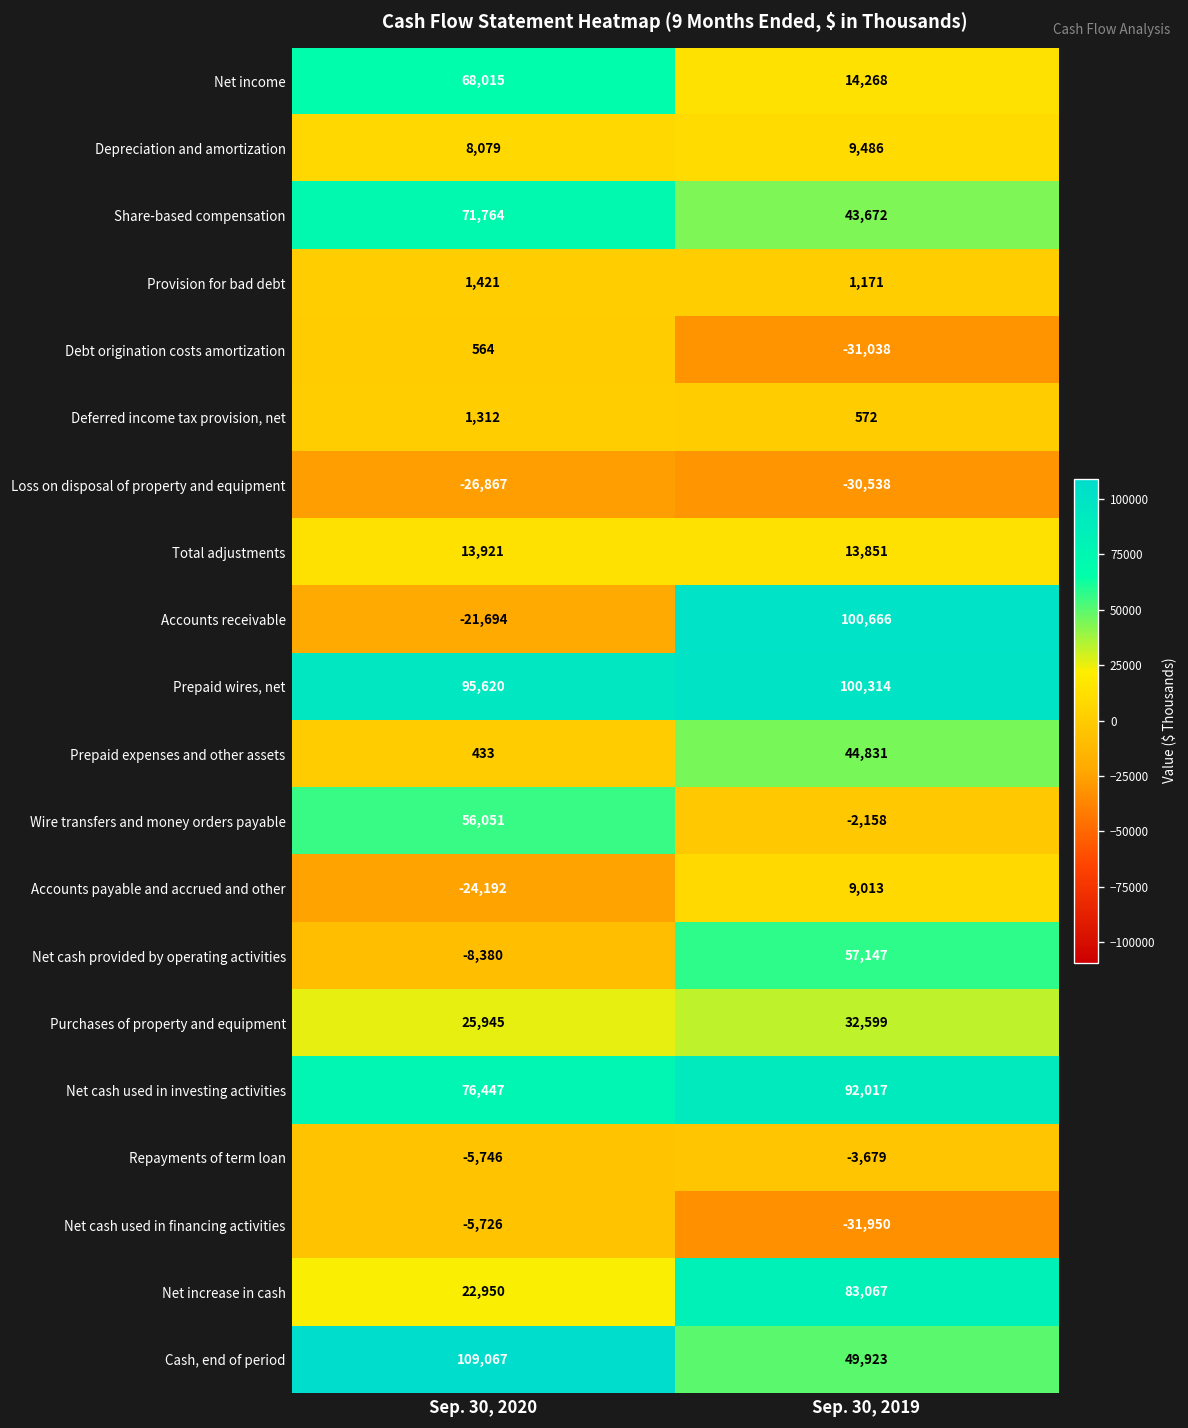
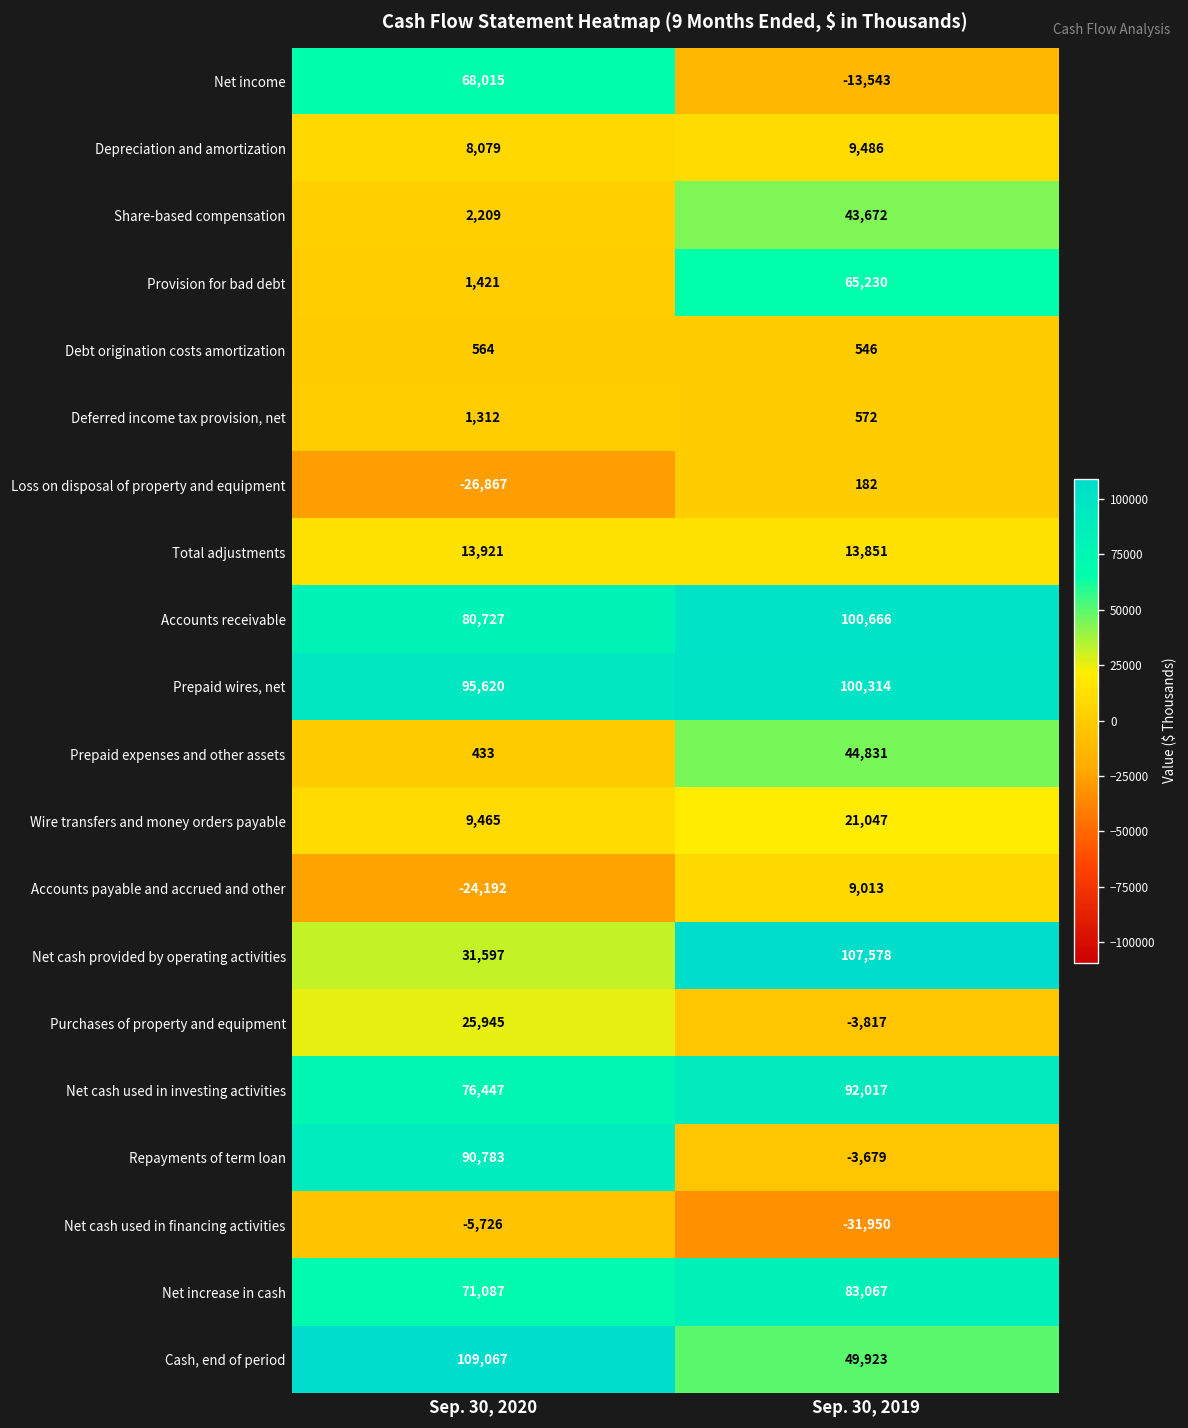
Net income, Sep. 30, 2019: 14,268 -> -13,543
Share-based compensation, Sep. 30, 2020: 71,764 -> 2,209
Provision for bad debt, Sep. 30, 2019: 1,171 -> 65,230
Debt origination costs amortization, Sep. 30, 2019: -31,038 -> 546
Loss on disposal of property and equipment, Sep. 30, 2019: -30,538 -> 182
Accounts receivable, Sep. 30, 2020: -21,694 -> 80,727
Wire transfers and money orders payable, Sep. 30, 2020: 56,051 -> 9,465
Wire transfers and money orders payable, Sep. 30, 2019: -2,158 -> 21,047
Net cash provided by operating activities, Sep. 30, 2020: -8,380 -> 31,597
Net cash provided by operating activities, Sep. 30, 2019: 57,147 -> 107,578
Purchases of property and equipment, Sep. 30, 2019: 32,599 -> -3,817
Repayments of term loan, Sep. 30, 2020: -5,746 -> 90,783
Net increase in cash, Sep. 30, 2020: 22,950 -> 71,087
